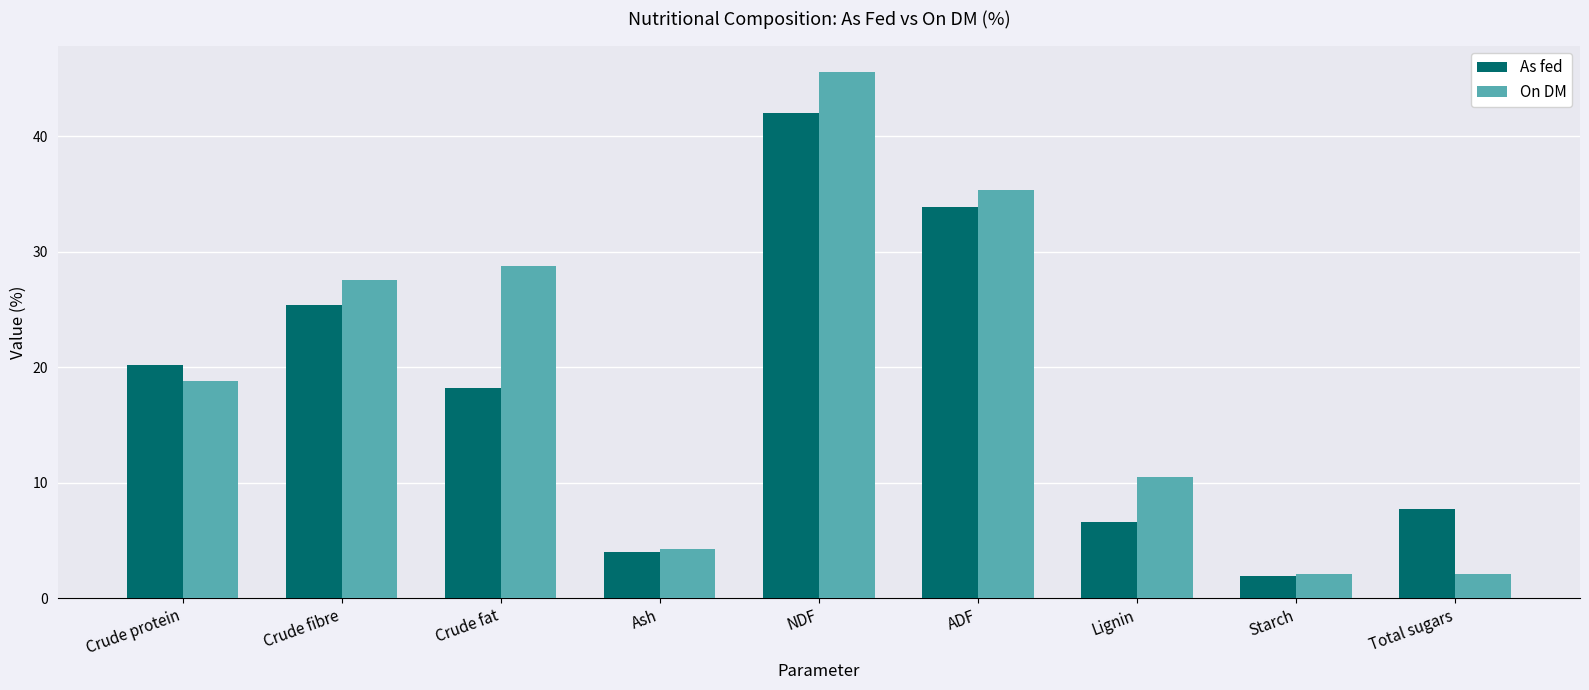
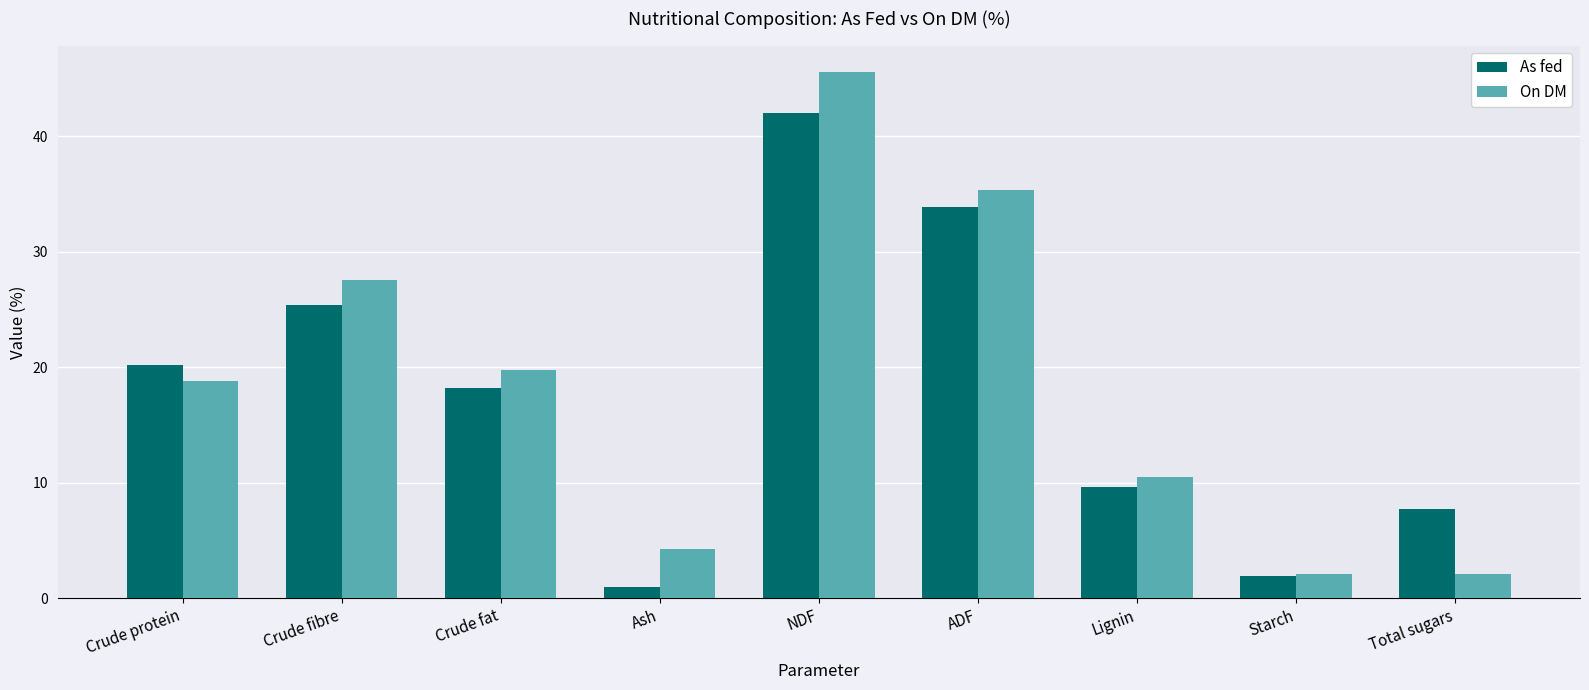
On DM, Crude fat: 28.8 -> 19.8
As fed, Ash: 4 -> 1
As fed, Lignin: 6.6 -> 9.6
